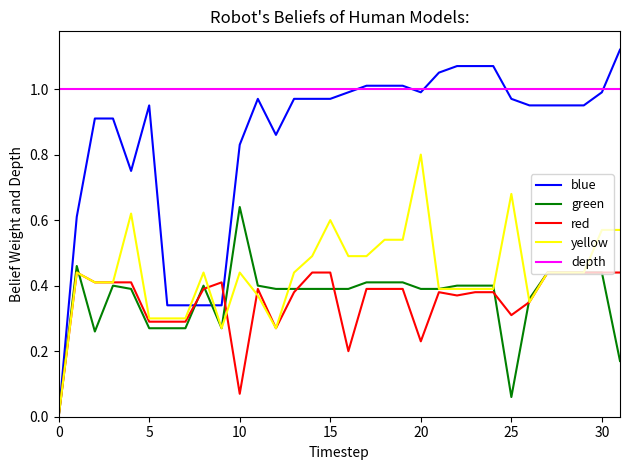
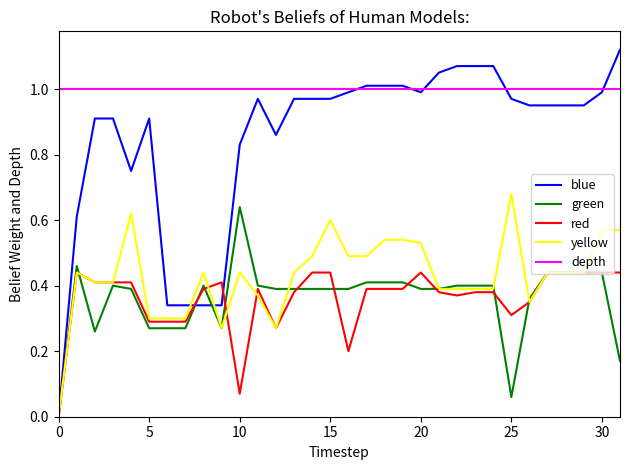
blue, 5: 0.95 -> 0.91
red, 20: 0.23 -> 0.44
yellow, 20: 0.80 -> 0.53
